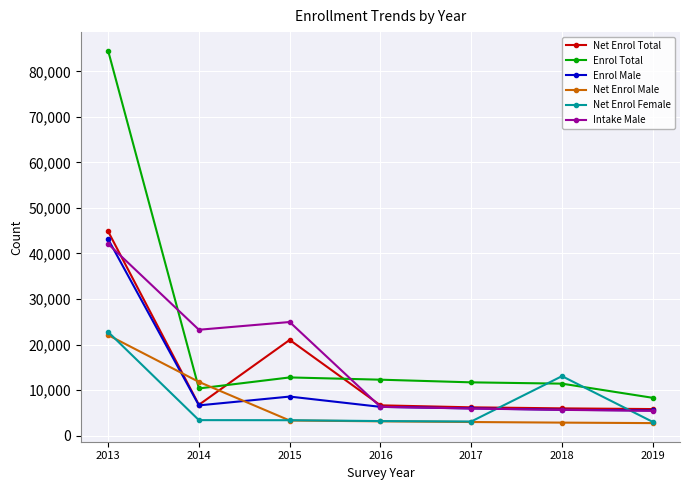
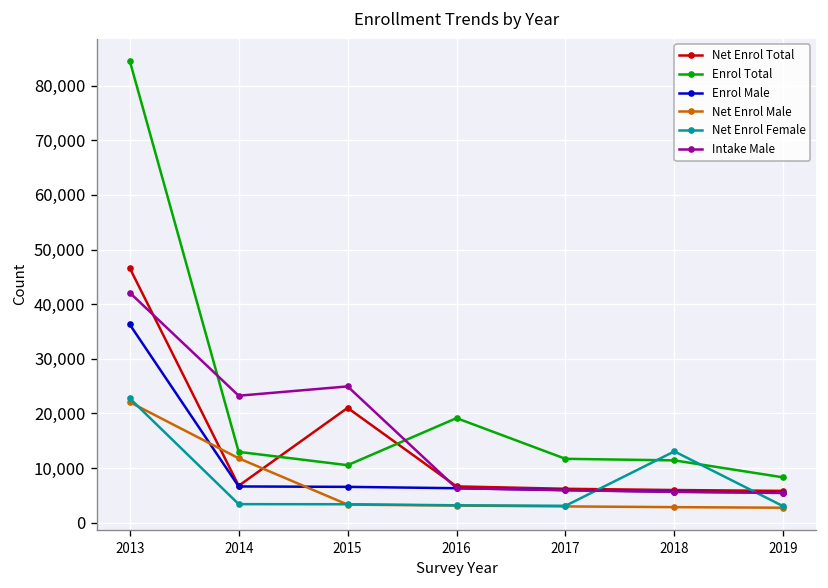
Net Enrol Total, 2013: 45,000 -> 47,000
Enrol Male, 2013: 43,000 -> 36,000
Enrol Total, 2014: 10,000 -> 13,000
Enrol Total, 2015: 13,000 -> 11,000
Enrol Male, 2015: 9,000 -> 7,000
Enrol Total, 2016: 12,000 -> 19,000
